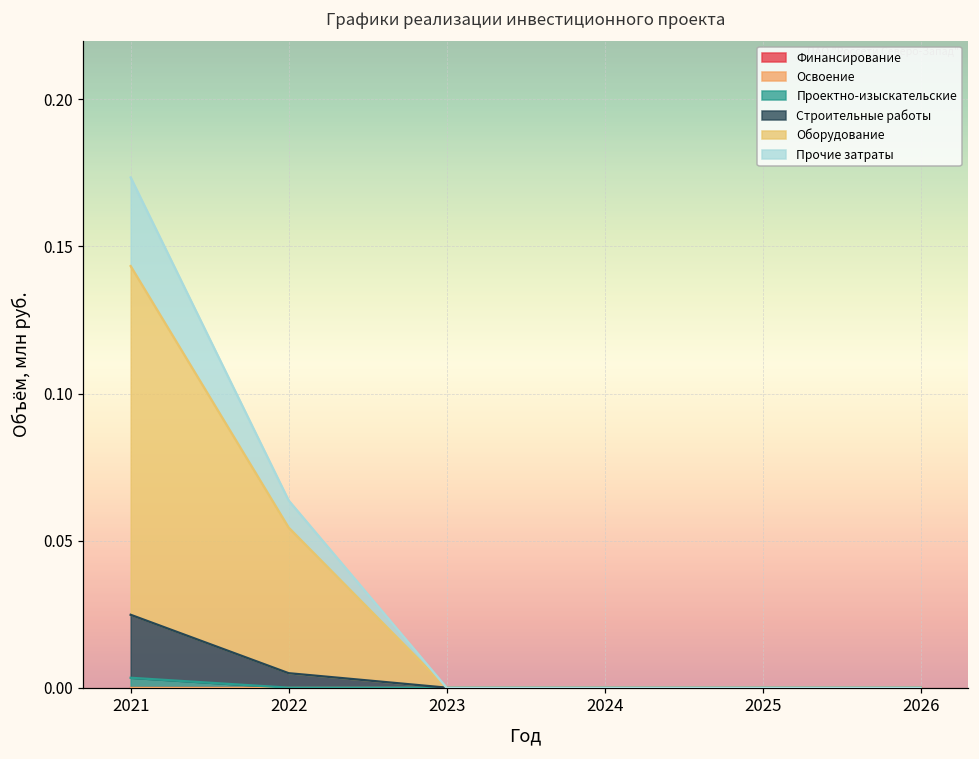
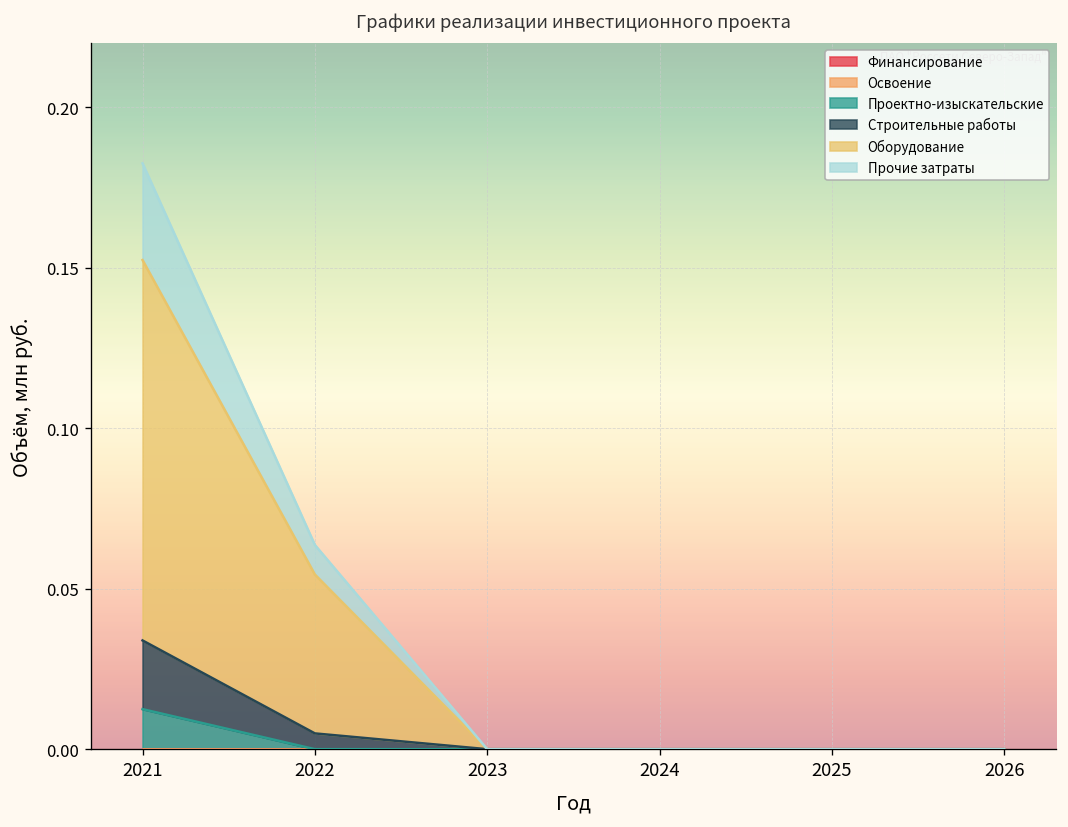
Проектно-изыскательские, 2021: 0.003 -> 0.012
